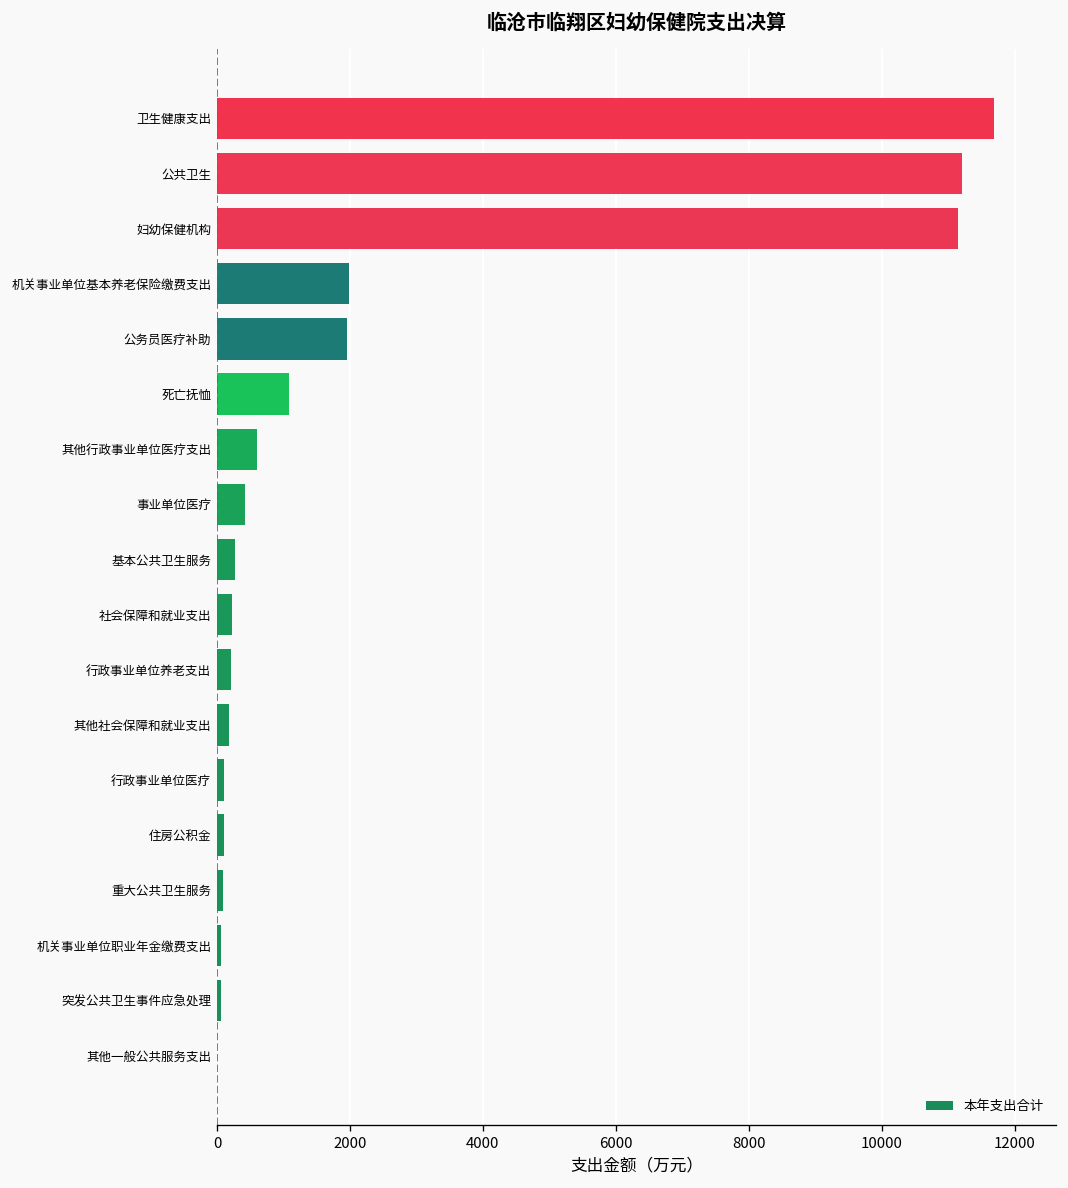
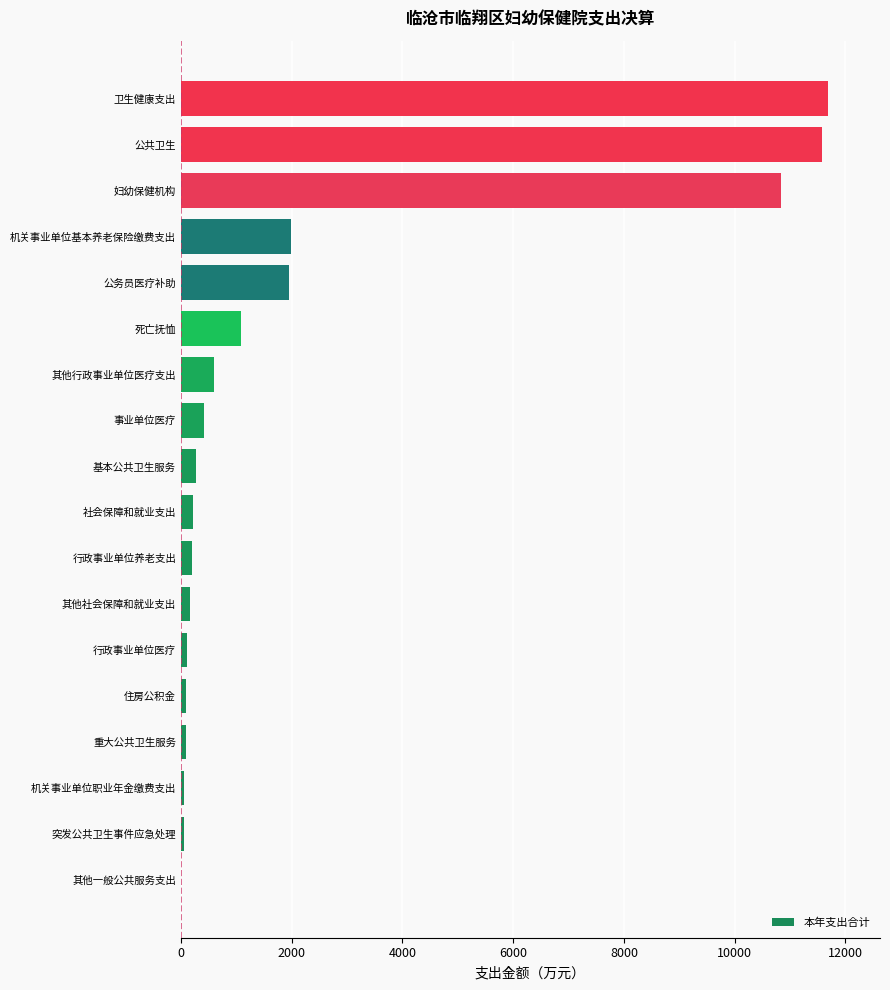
公共卫生: 11200 -> 11600
妇幼保健机构: 11200 -> 10800
